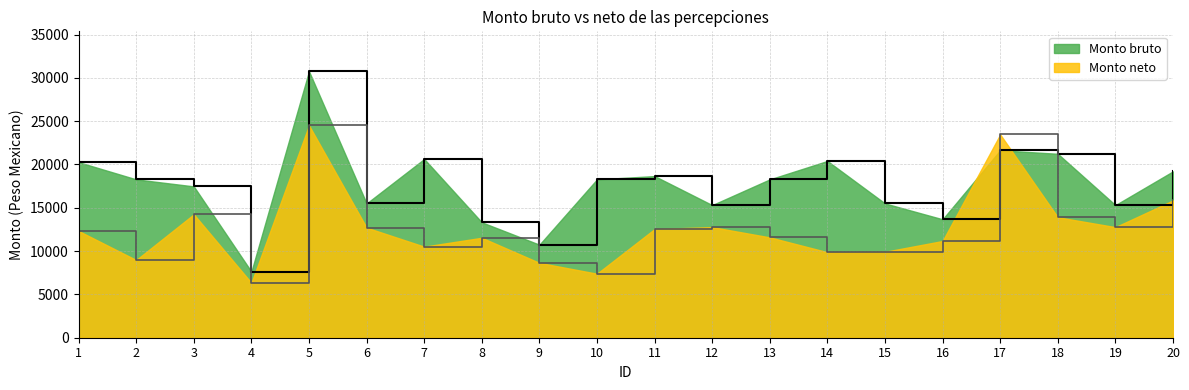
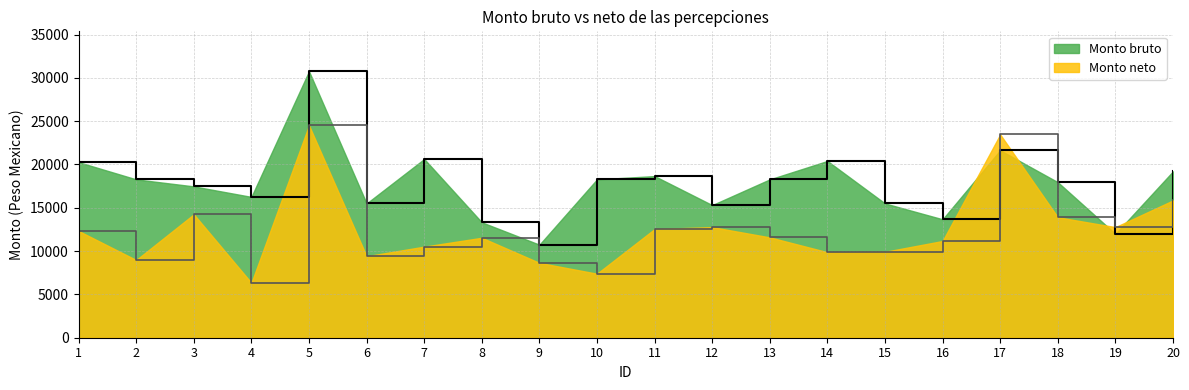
Monto bruto, 4: 8000 -> 16000
Monto neto, 6: 13000 -> 9000
Monto bruto, 18: 21000 -> 18000
Monto bruto, 19: 15000 -> 12000
